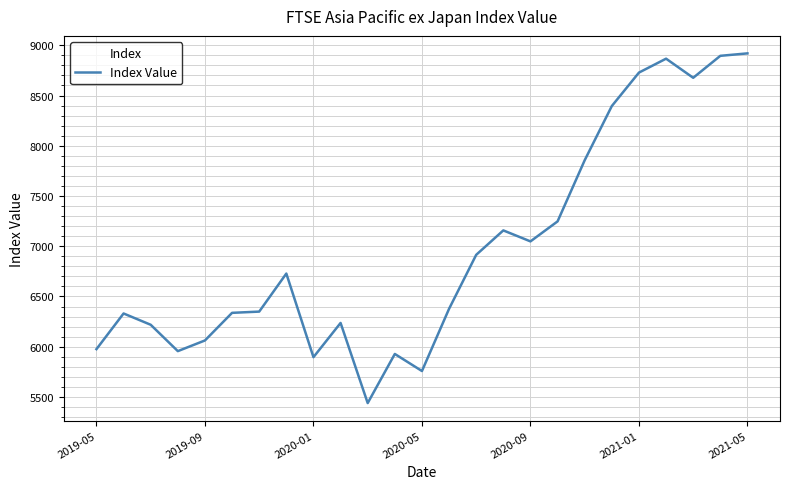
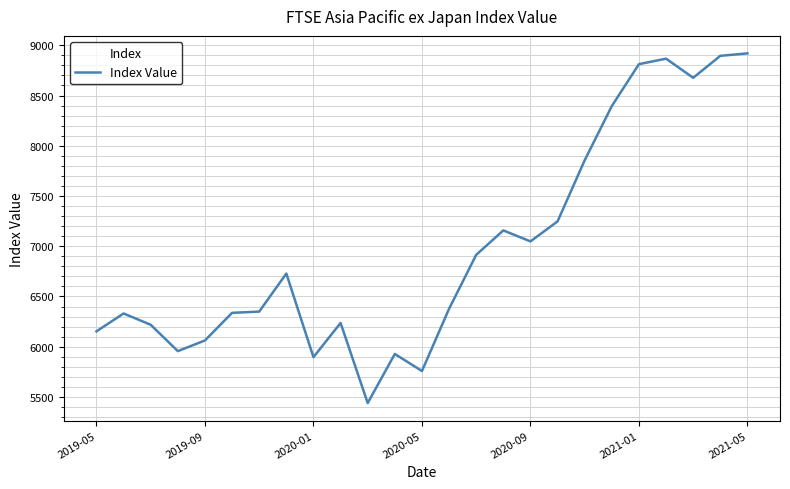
2019-05: 5980 -> 6150
2021-01: 8730 -> 8810
